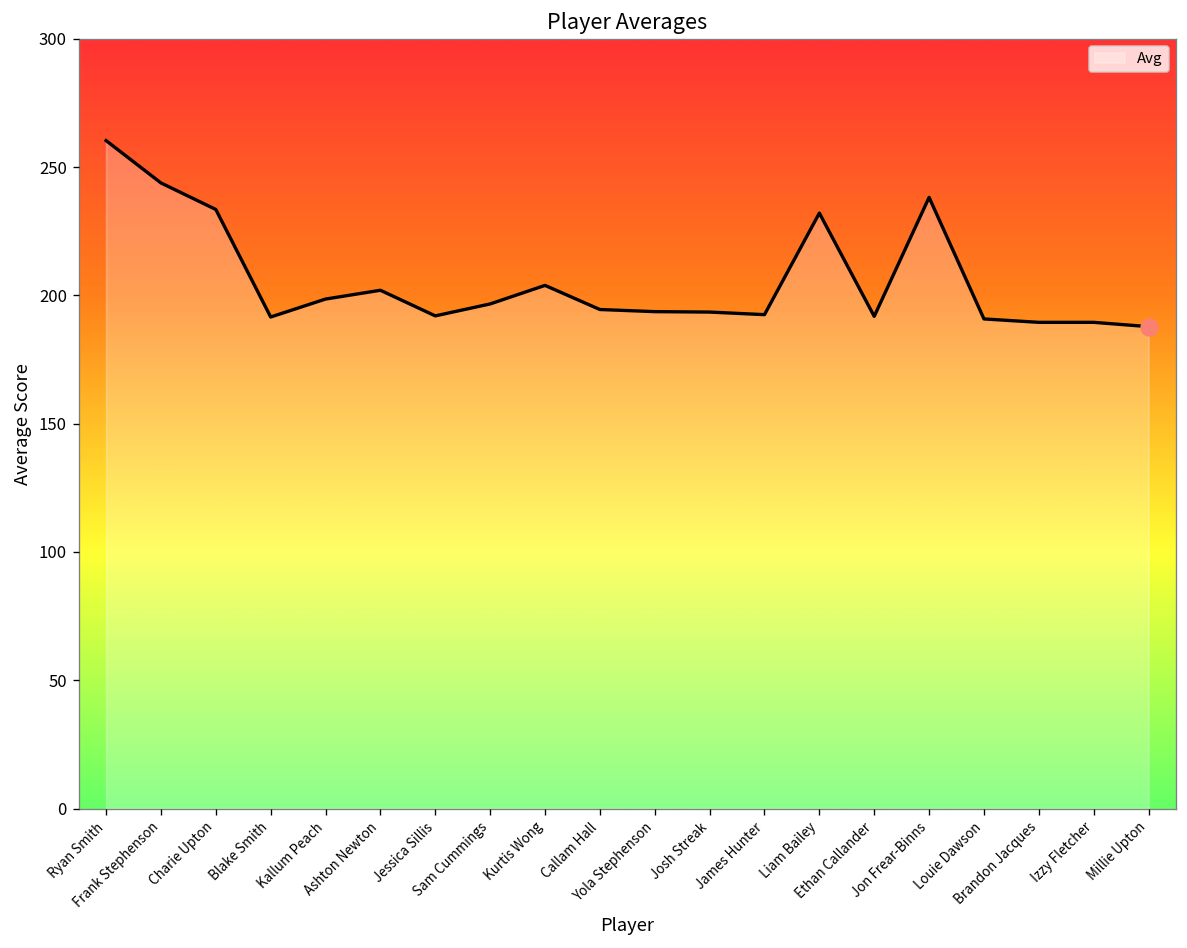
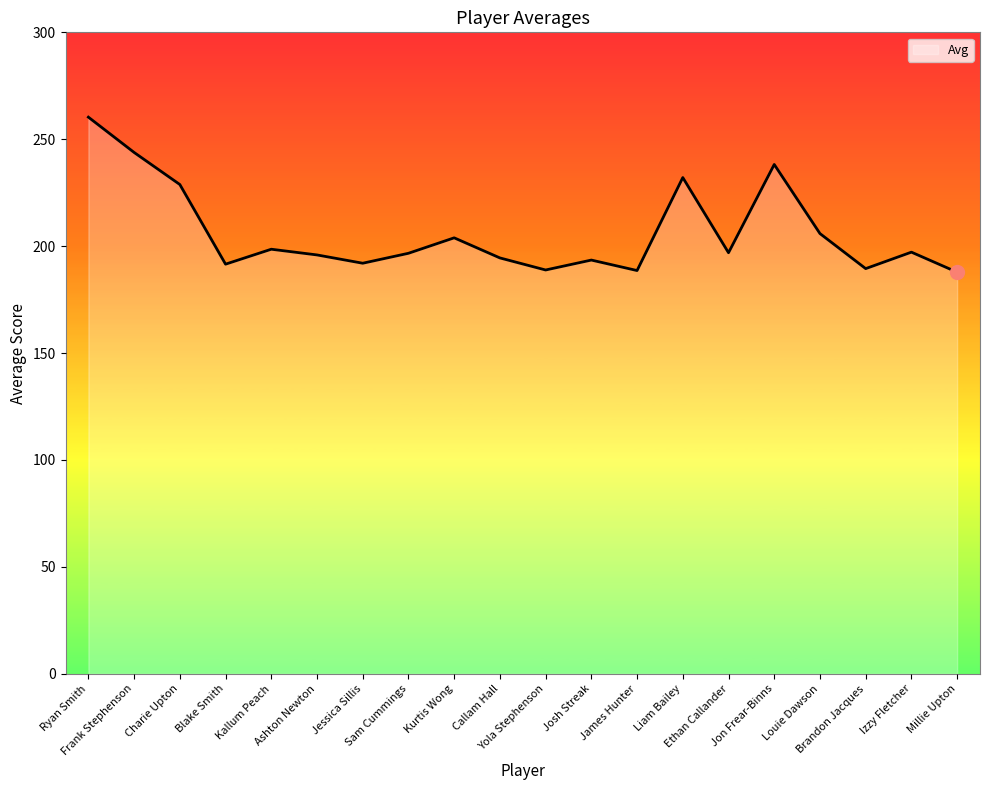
Avg, Charie Upton: 233 -> 229
Avg, Ashton Newton: 202 -> 196
Avg, Yola Stephenson: 194 -> 189
Avg, James Hunter: 193 -> 189
Avg, Ethan Callander: 192 -> 197
Avg, Louie Dawson: 191 -> 206
Avg, Izzy Fletcher: 190 -> 197
